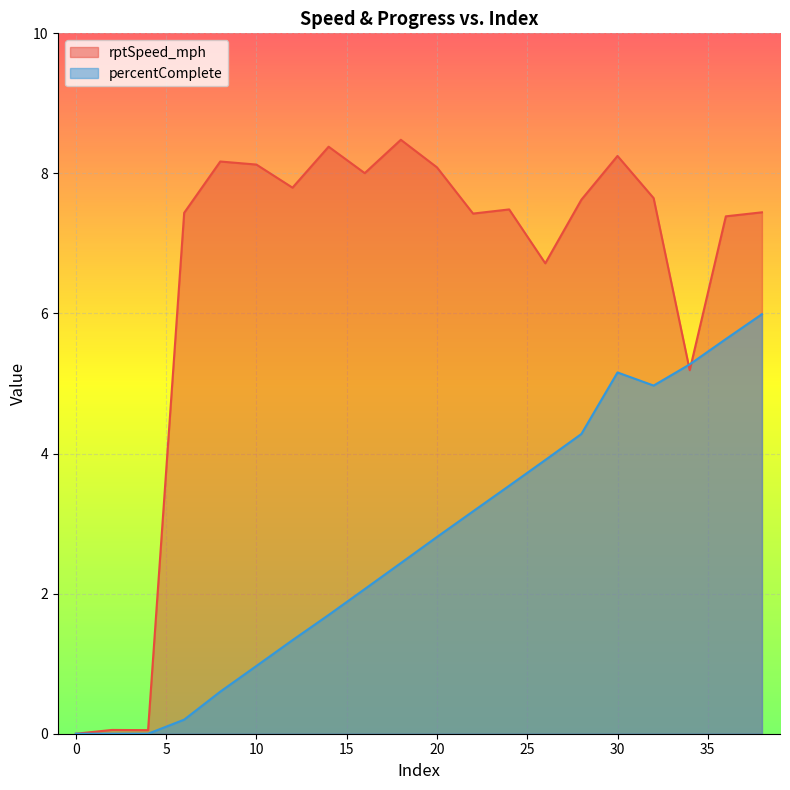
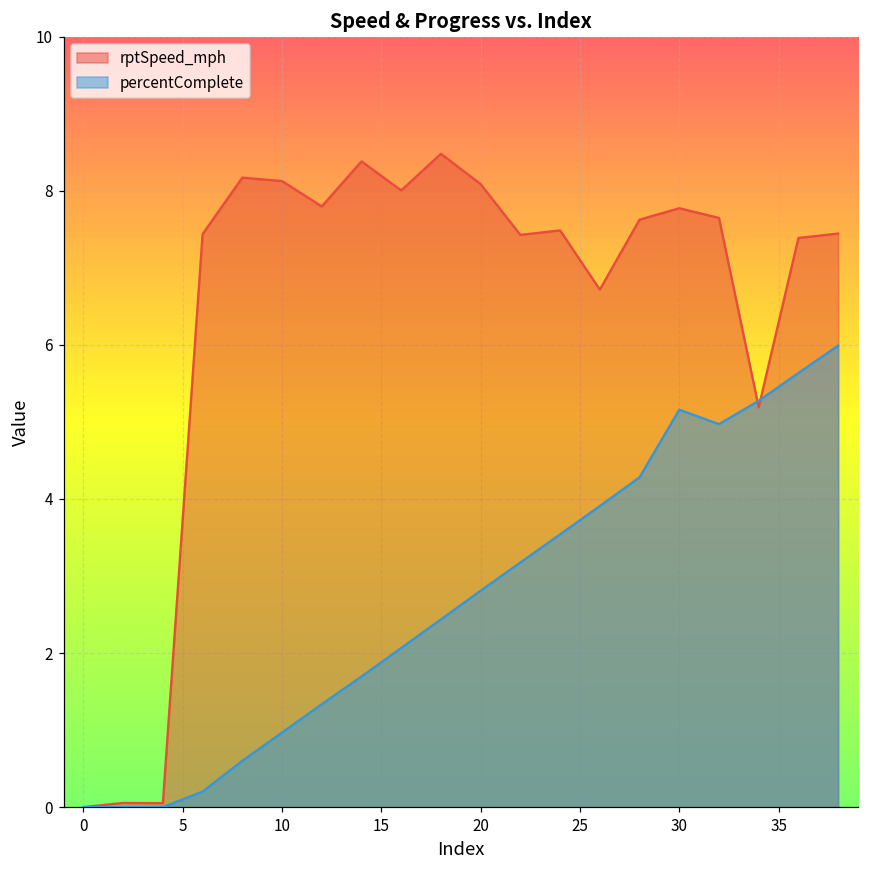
rptSpeed_mph, 30: 8.2 -> 7.8
